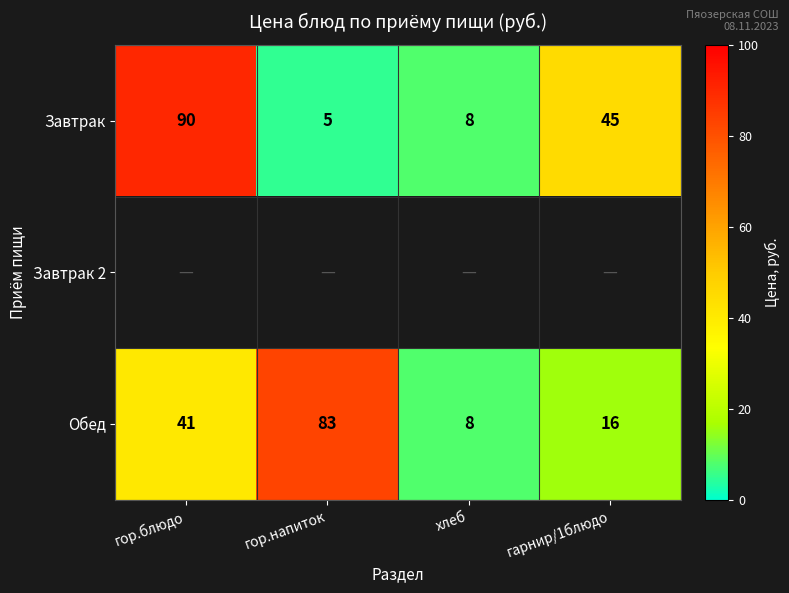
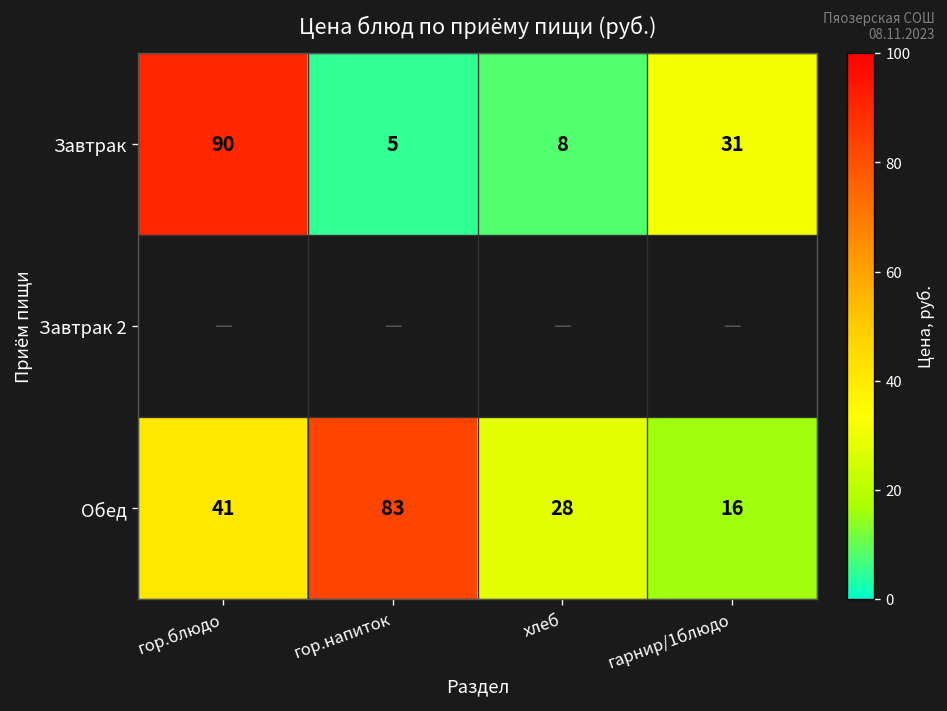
Завтрак, гарнир/1блюдо: 45 -> 31
Обед, хлеб: 8 -> 28
